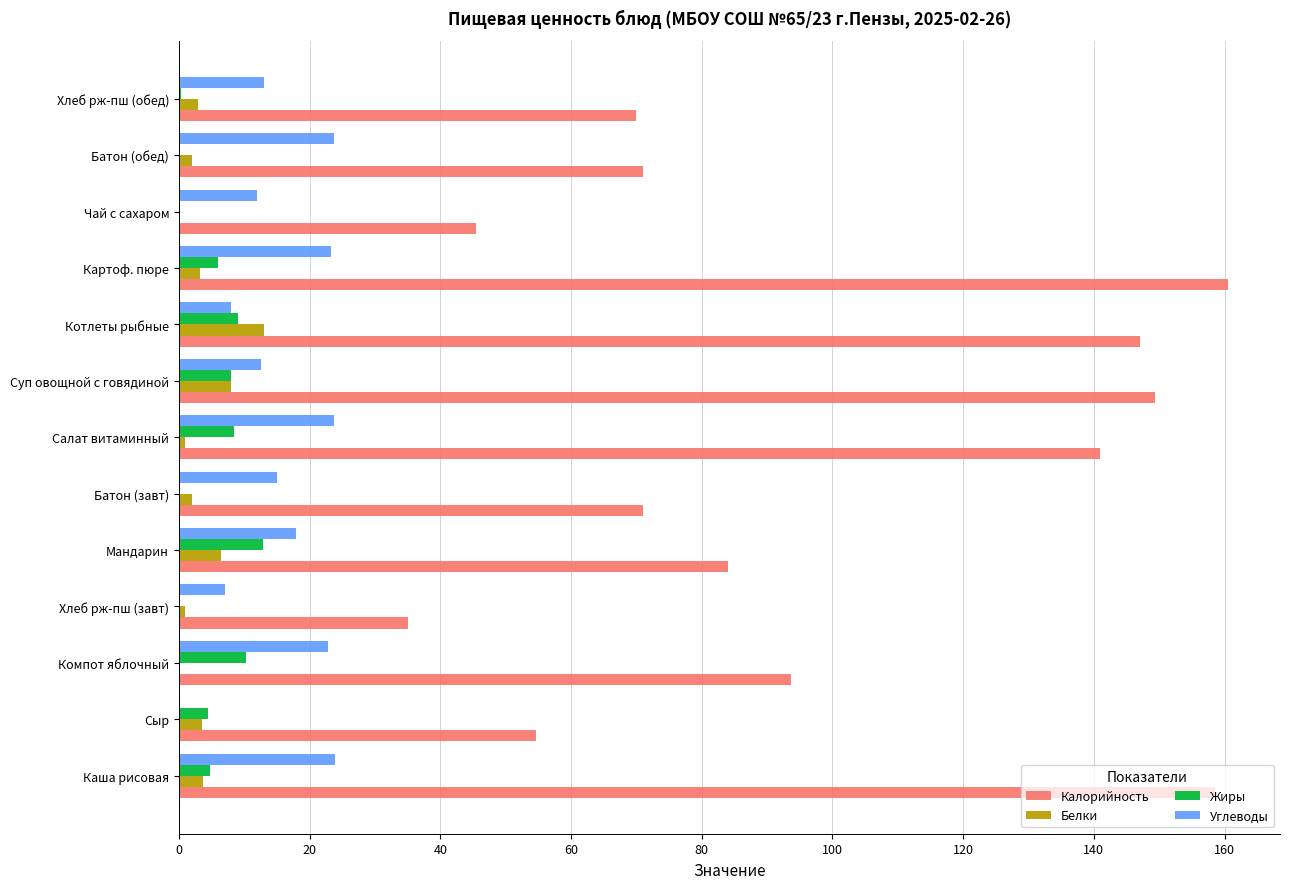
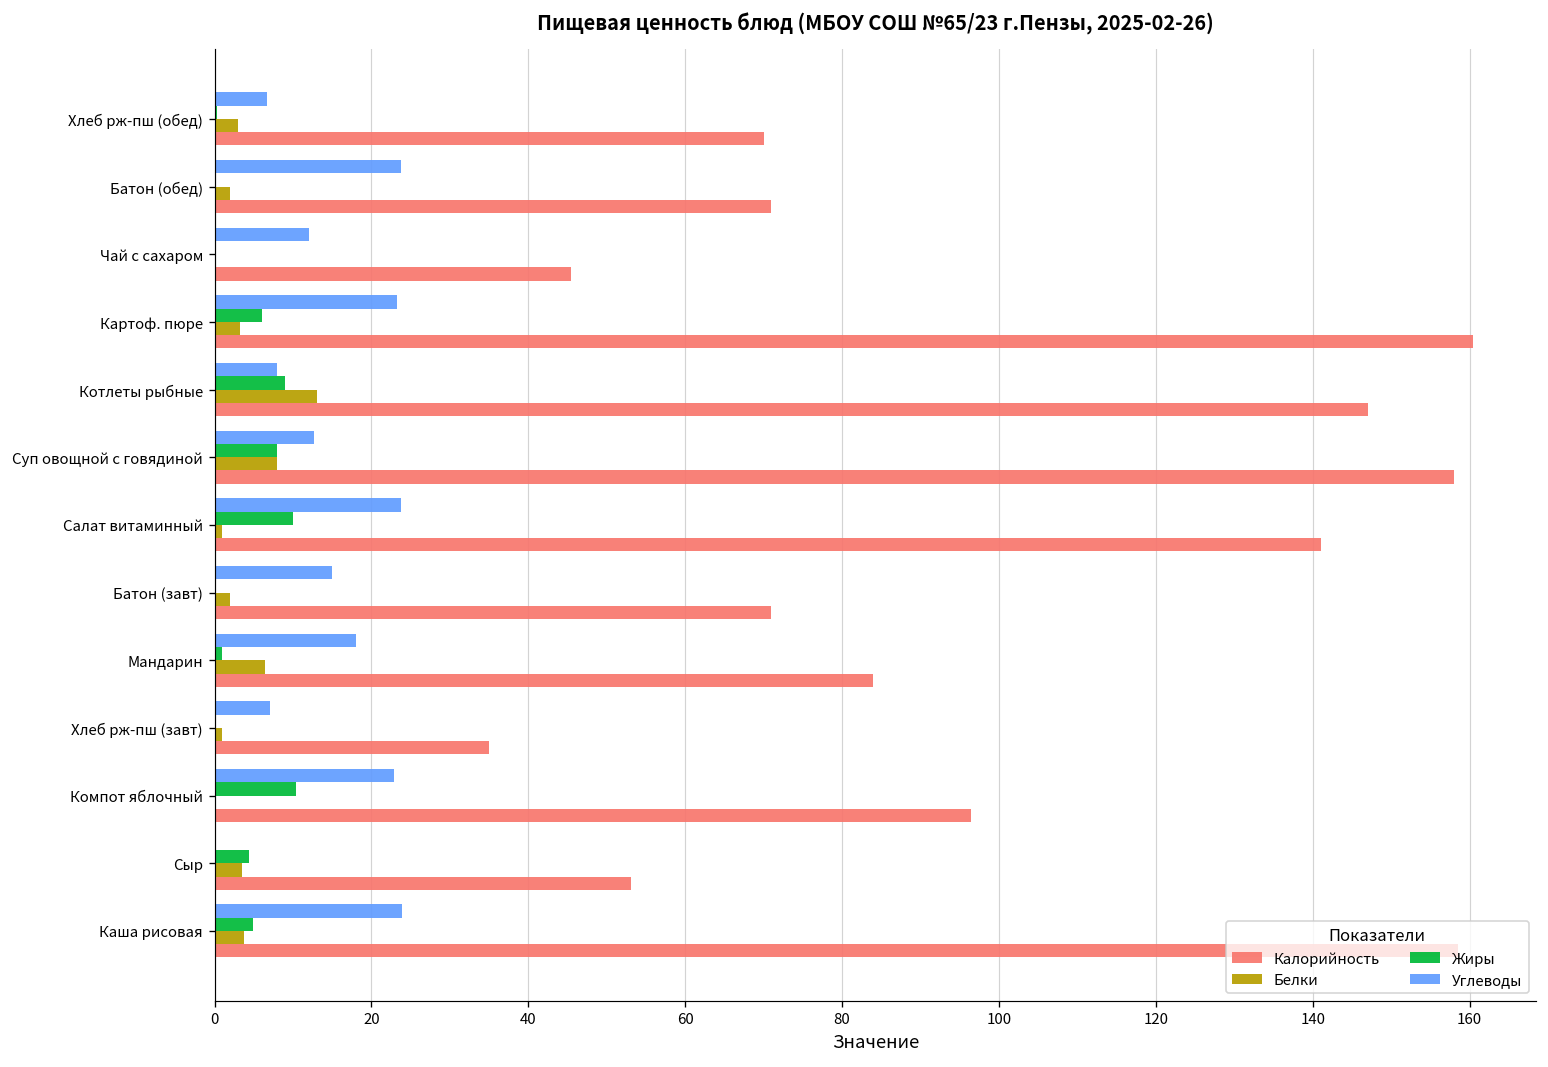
Углеводы, Хлеб рж-пш (обед): 13 -> 7
Калорийность, Суп овощной с говядиной: 149 -> 158
Жиры, Салат витаминный: 9 -> 10
Жиры, Мандарин: 13 -> 1
Калорийность, Компот яблочный: 94 -> 96
Калорийность, Сыр: 55 -> 53
